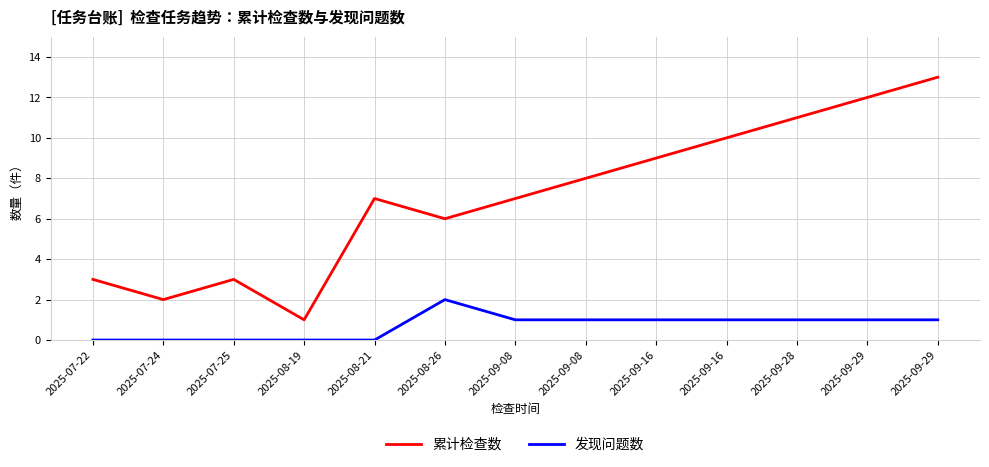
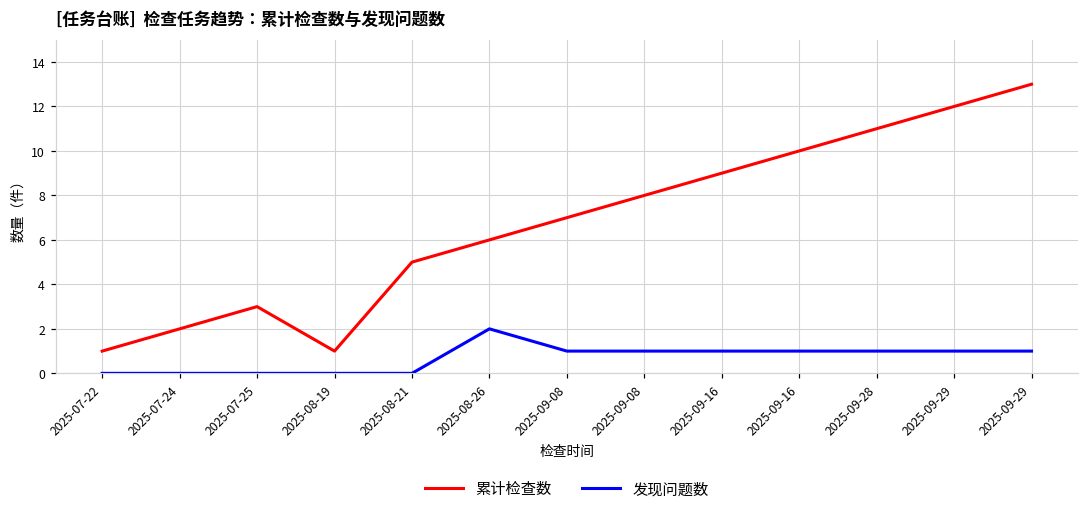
累计检查数, 2025-07-22: 3 -> 1
累计检查数, 2025-08-21: 7 -> 5
